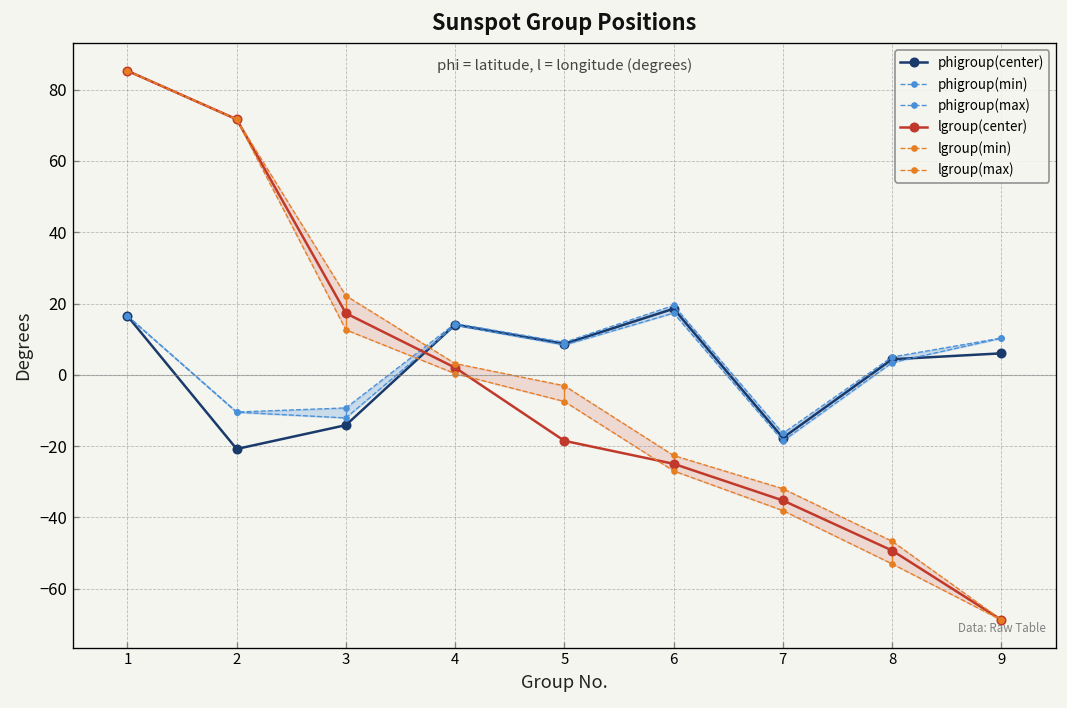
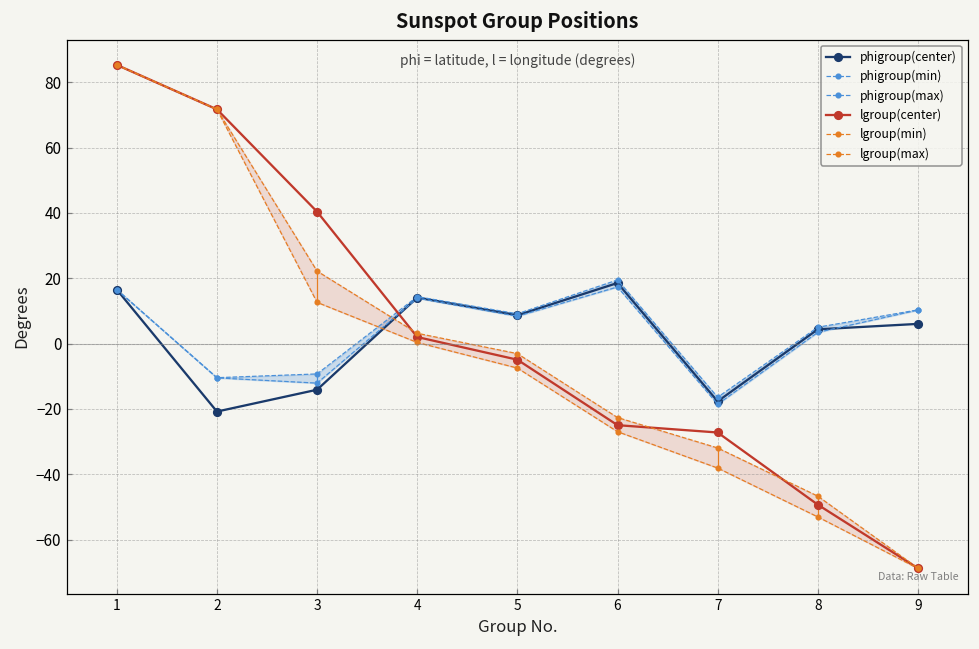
lgroup(center), 3: 17 -> 40
lgroup(center), 5: -19 -> -5
lgroup(center), 7: -35 -> -27
